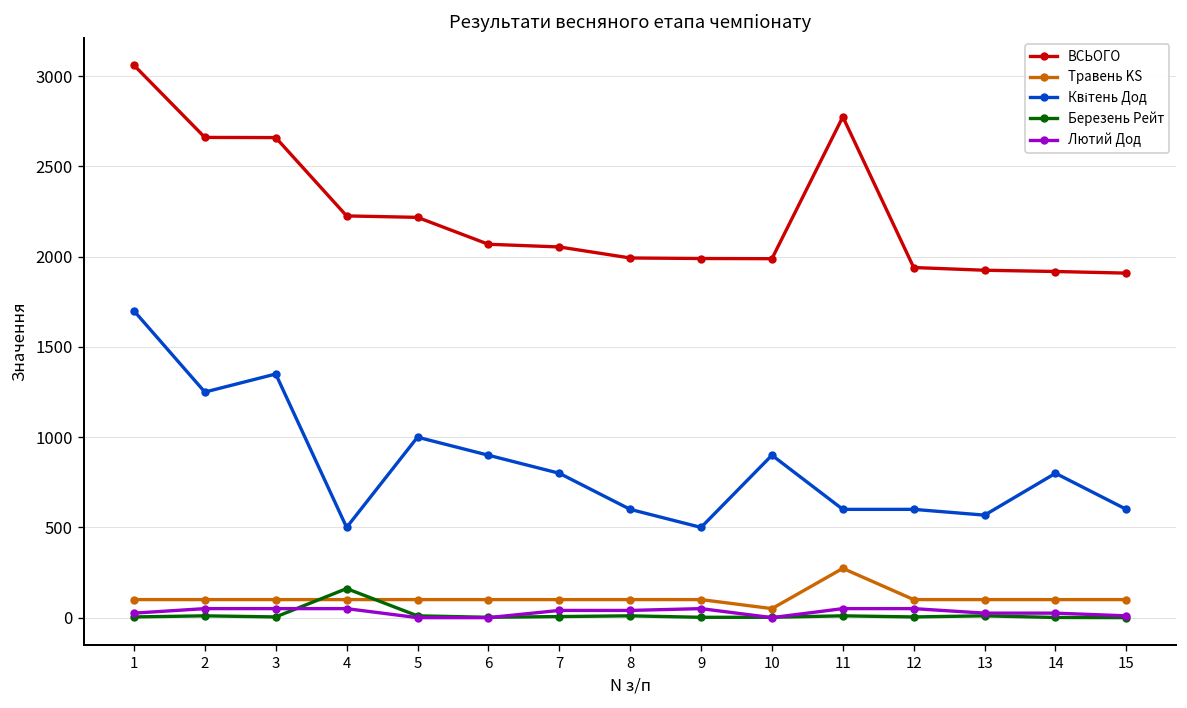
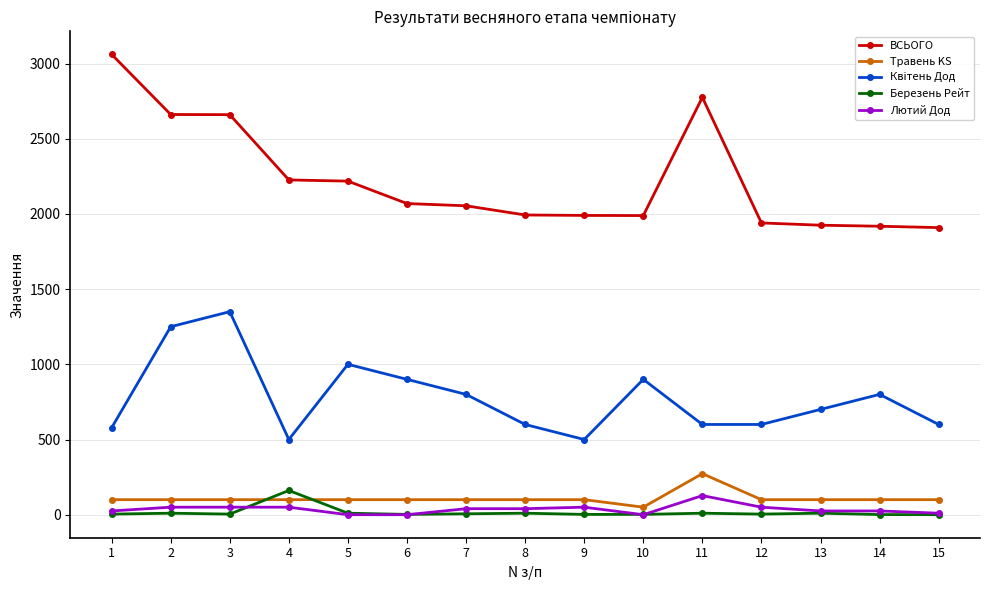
Квітень Дод, 1: 1700 -> 580
Лютий Дод, 11: 50 -> 130
Квітень Дод, 13: 570 -> 700
